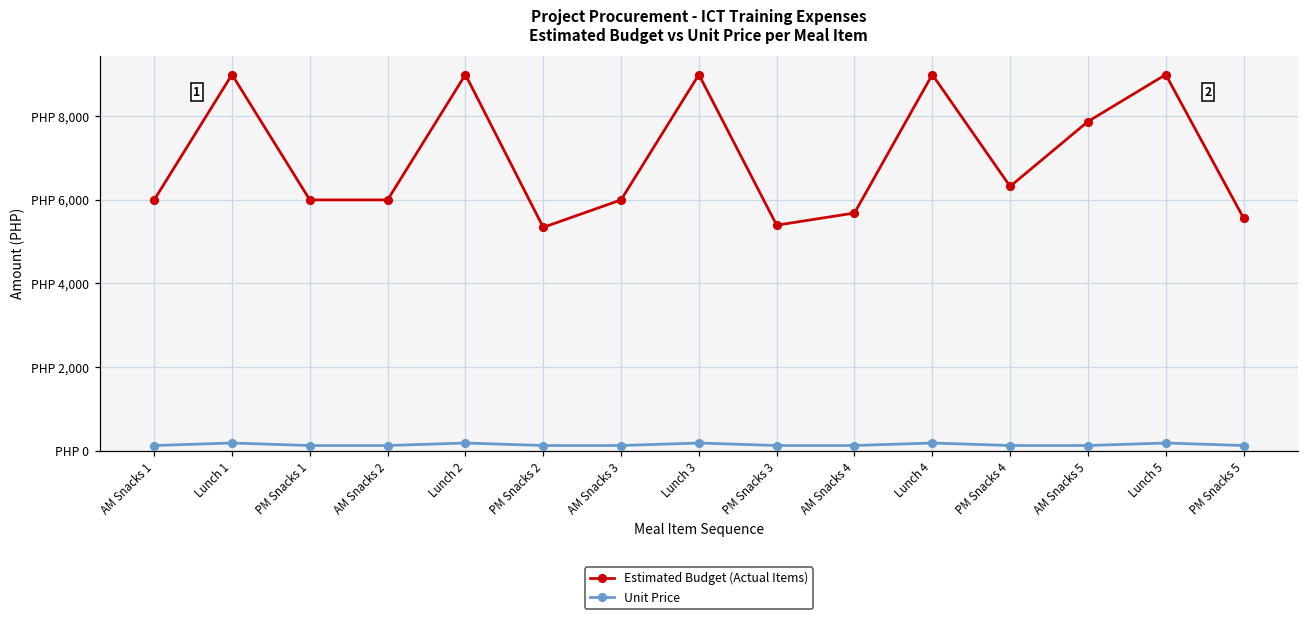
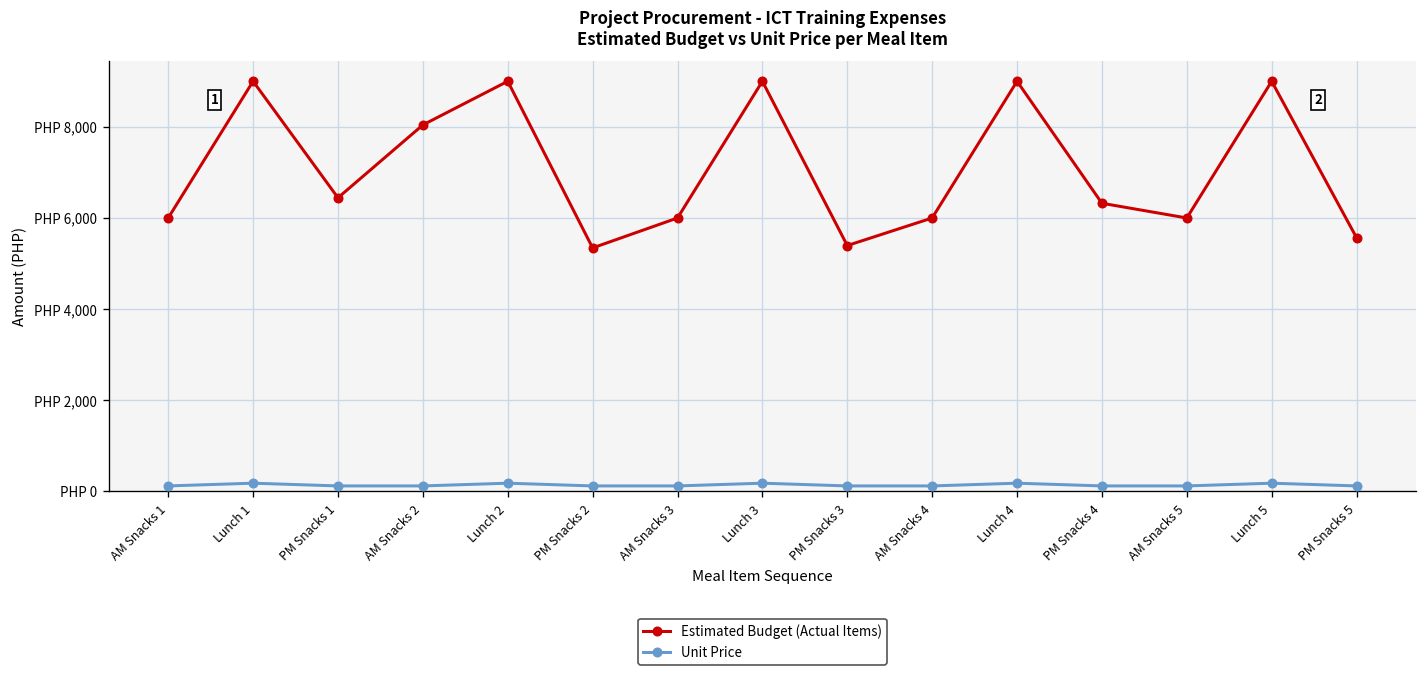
Estimated Budget (Actual Items), PM Snacks 1: PHP 6,000 -> PHP 6,400
Estimated Budget (Actual Items), AM Snacks 2: PHP 6,000 -> PHP 8,000
Estimated Budget (Actual Items), AM Snacks 4: PHP 5,700 -> PHP 6,000
Estimated Budget (Actual Items), AM Snacks 5: PHP 7,900 -> PHP 6,000
